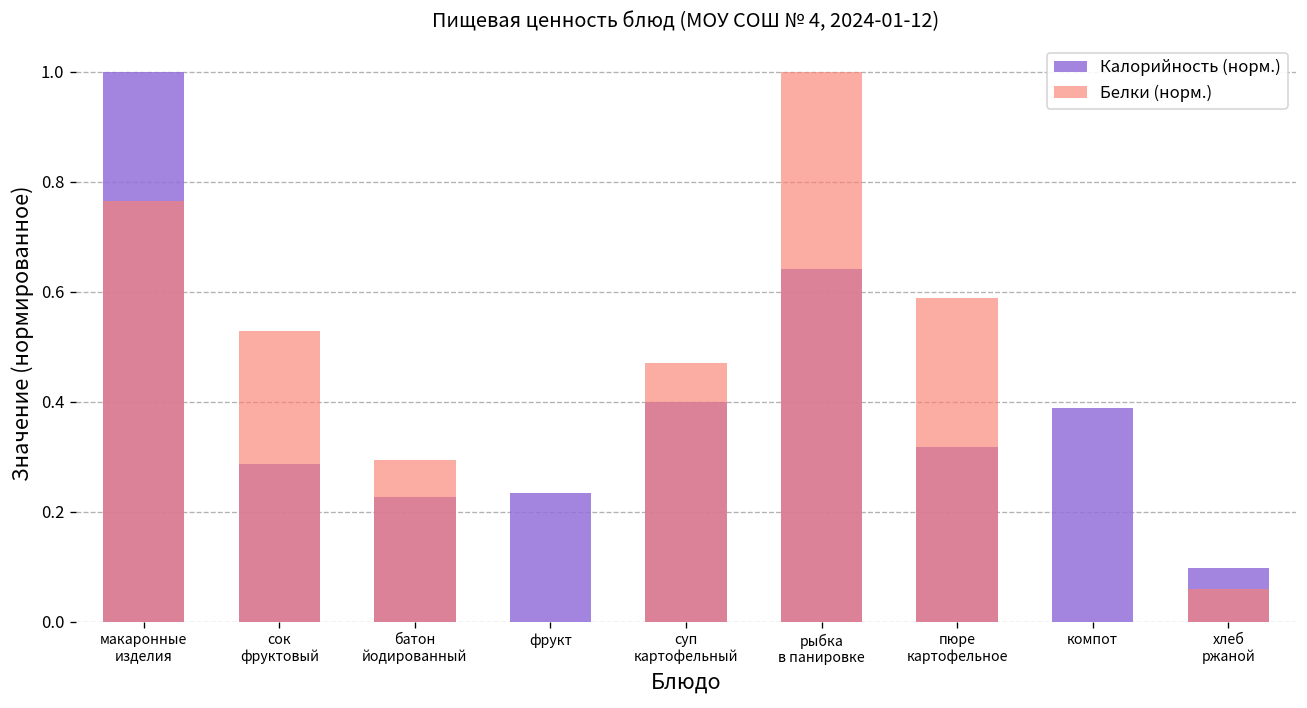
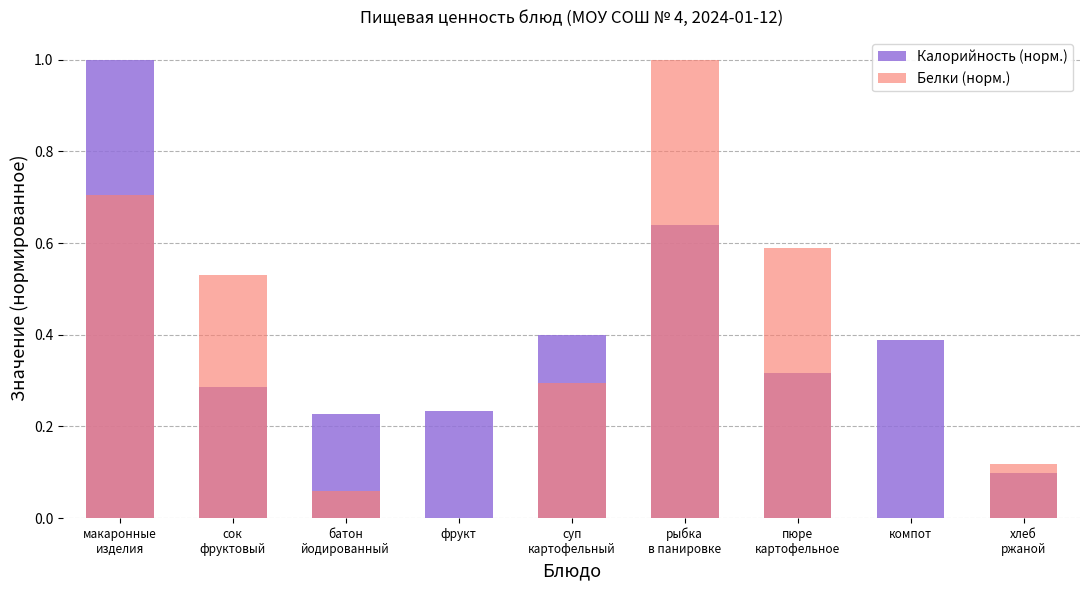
Белки (норм.), макаронные изделия: 0.76 -> 0.71
Белки (норм.), батон йодированный: 0.29 -> 0.06
Белки (норм.), суп картофельный: 0.47 -> 0.29
Белки (норм.), хлеб ржаной: 0.06 -> 0.12
